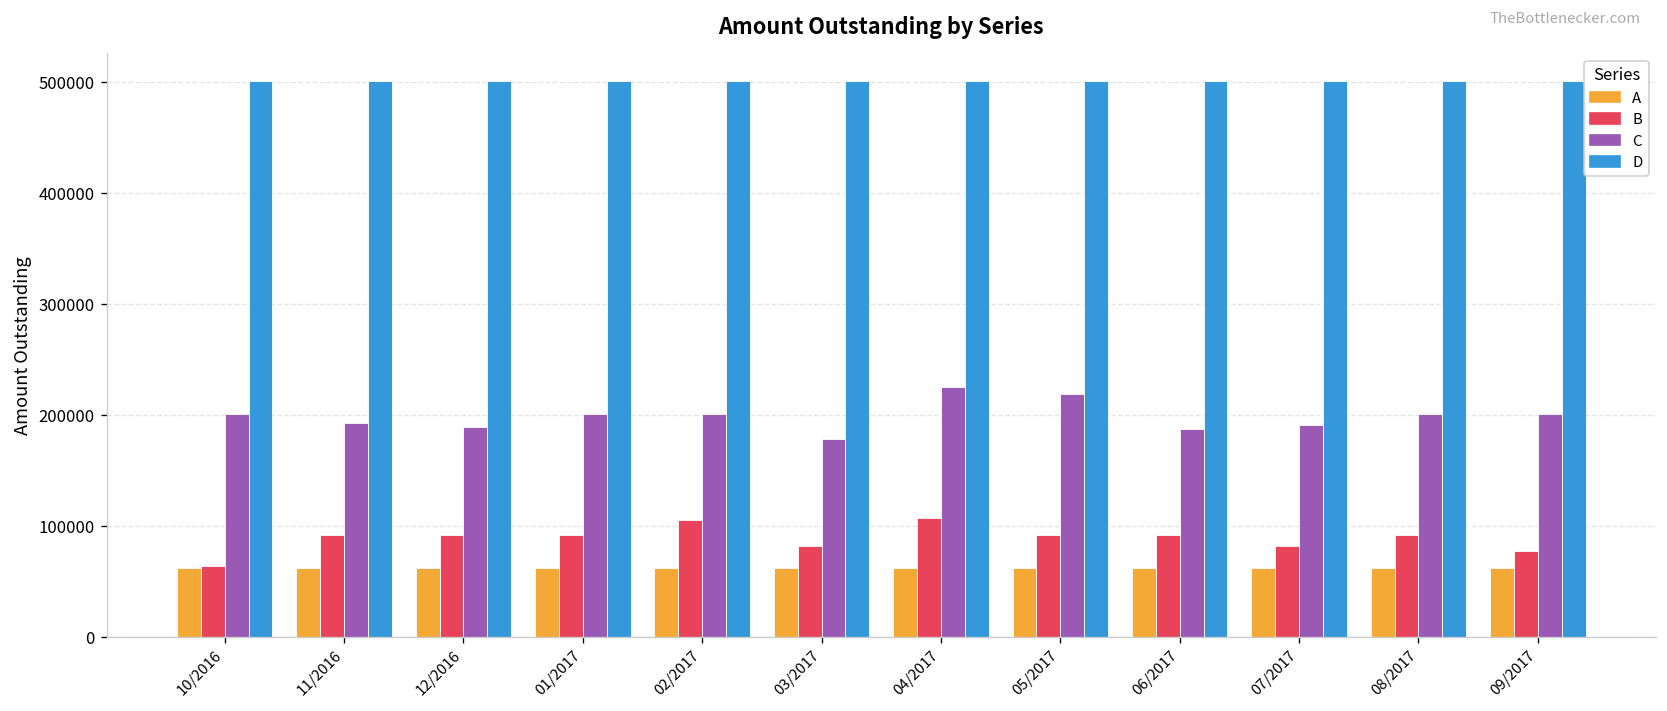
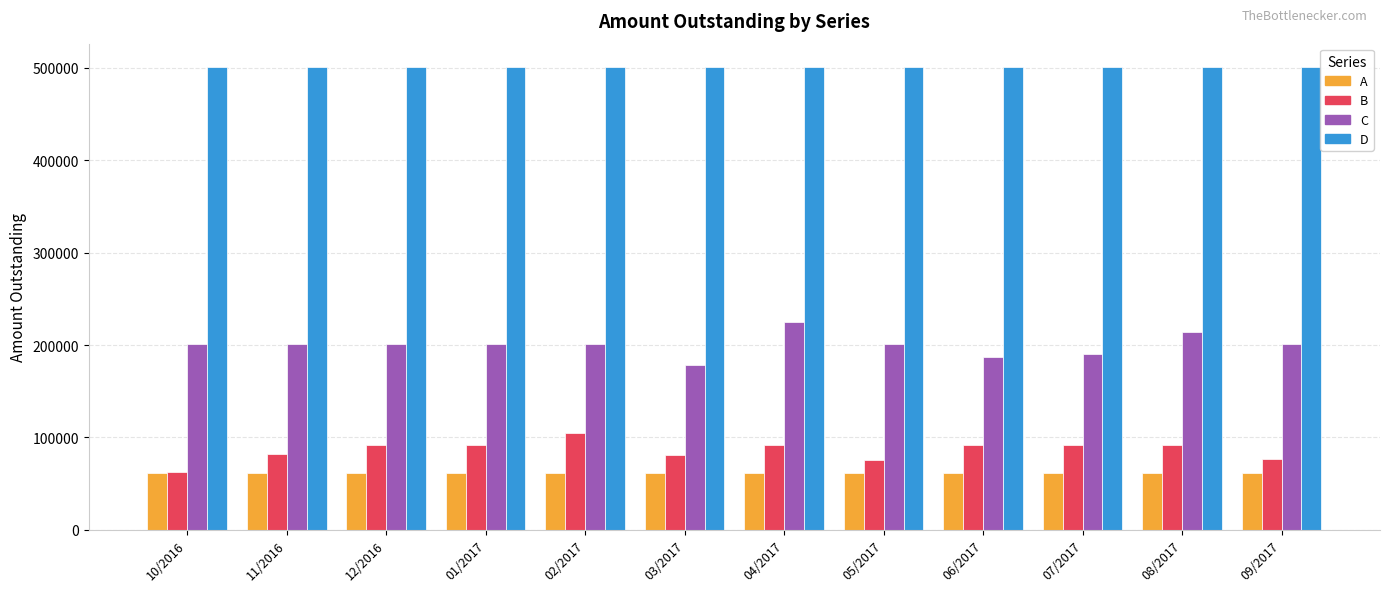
B, 11/2016: 90000 -> 80000
C, 11/2016: 190000 -> 200000
C, 12/2016: 190000 -> 200000
B, 04/2017: 110000 -> 90000
B, 05/2017: 90000 -> 80000
C, 05/2017: 220000 -> 200000
B, 07/2017: 80000 -> 90000
C, 08/2017: 200000 -> 210000
